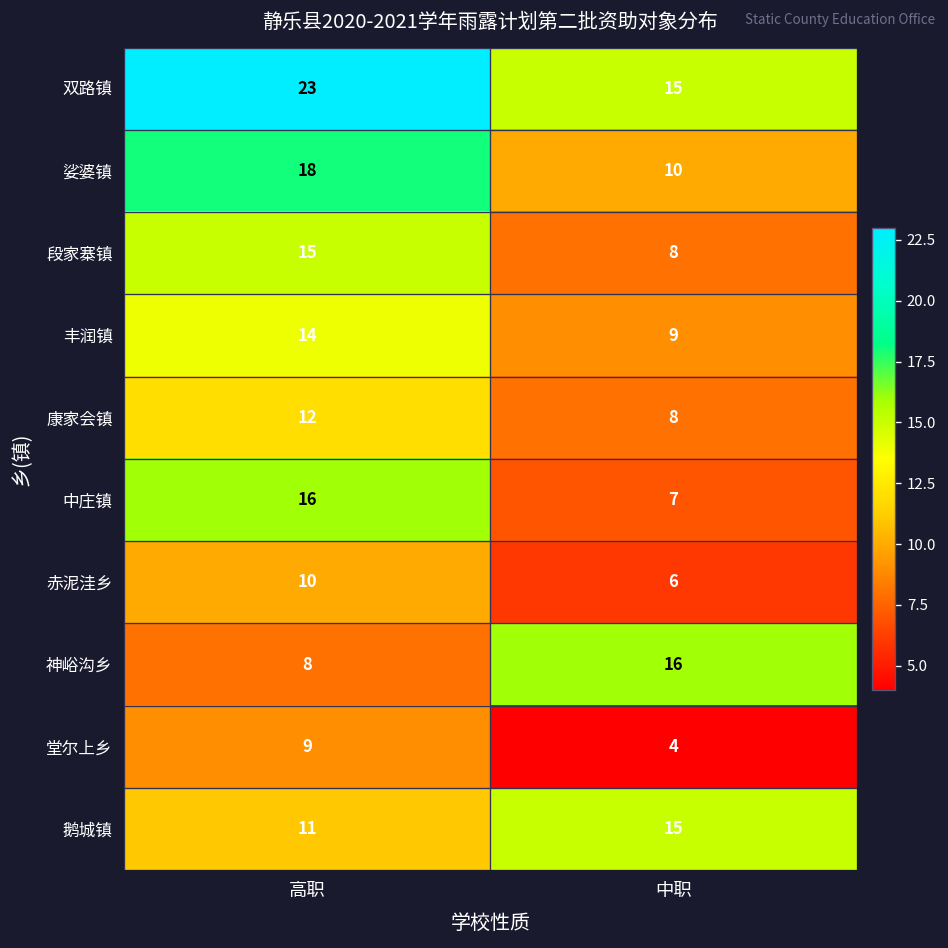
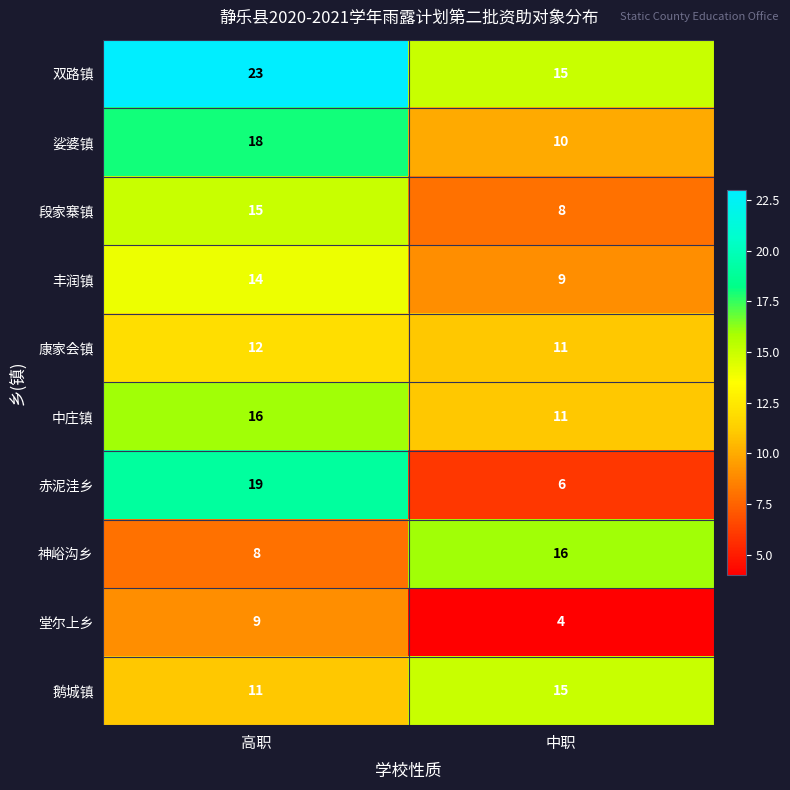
康家会镇, 中职: 8 -> 11
中庄镇, 中职: 7 -> 11
赤泥洼乡, 高职: 10 -> 19
